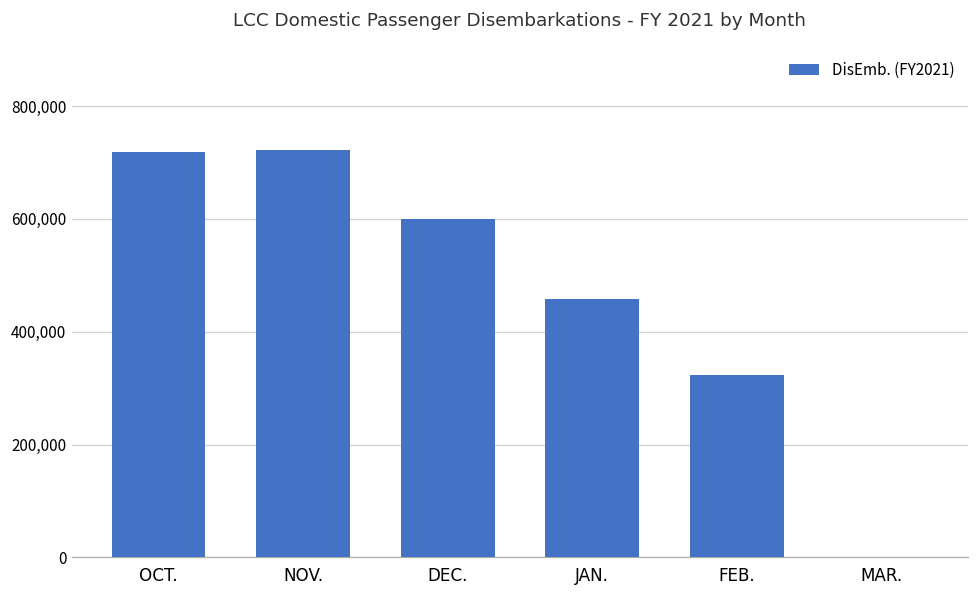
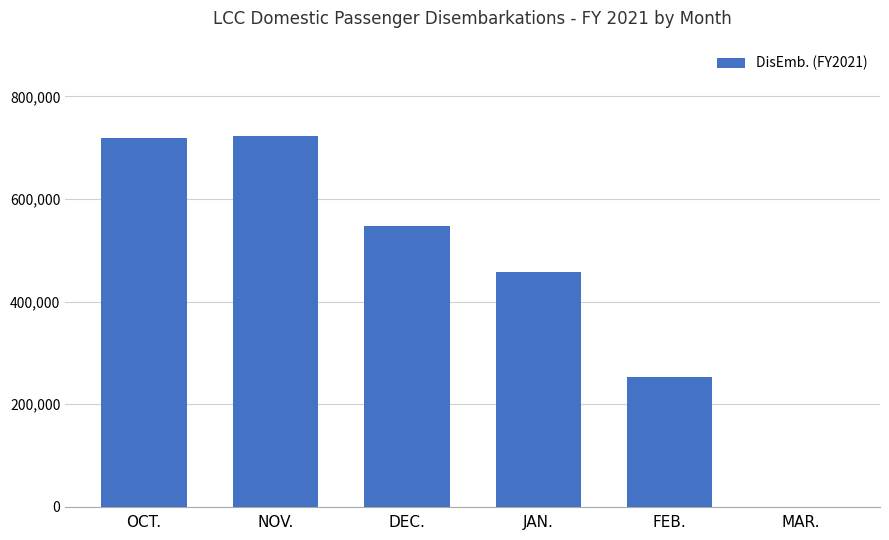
DEC.: 600,000 -> 550,000
FEB.: 320,000 -> 250,000
